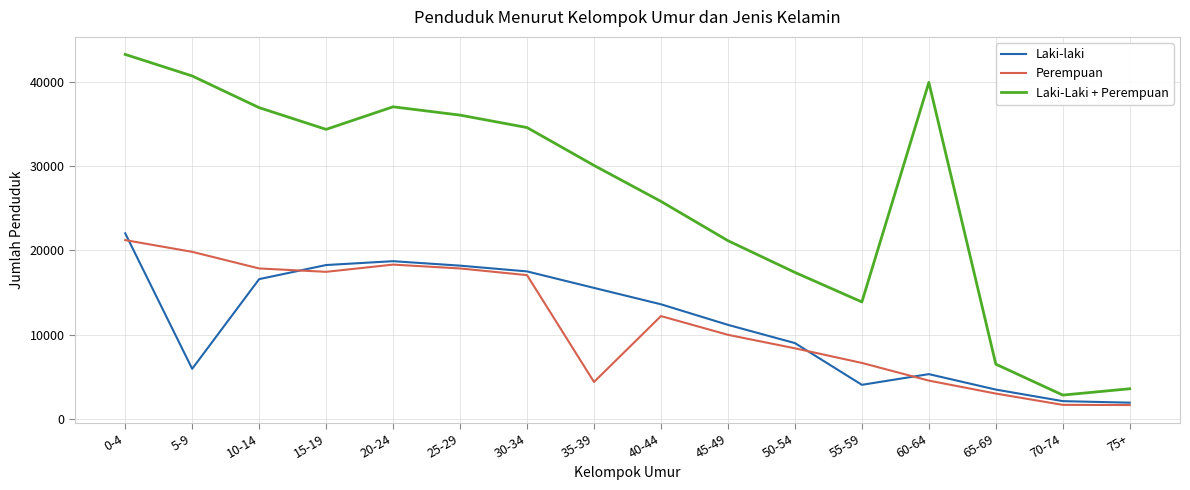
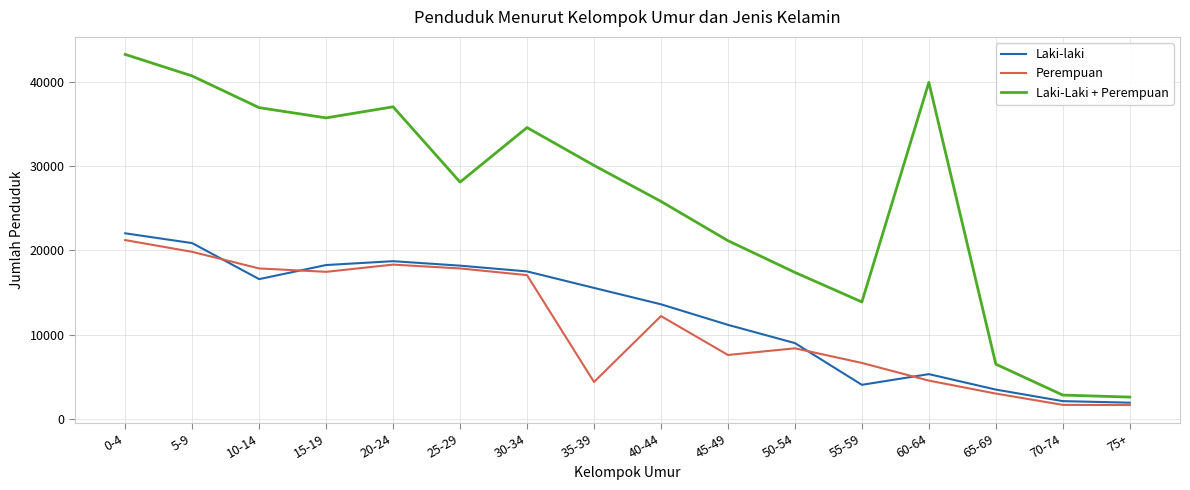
Laki-laki, 5-9: 6000 -> 21000
Laki-Laki + Perempuan, 15-19: 34000 -> 36000
Laki-Laki + Perempuan, 25-29: 36000 -> 28000
Perempuan, 45-49: 10000 -> 8000
Laki-Laki + Perempuan, 75+: 4000 -> 3000
